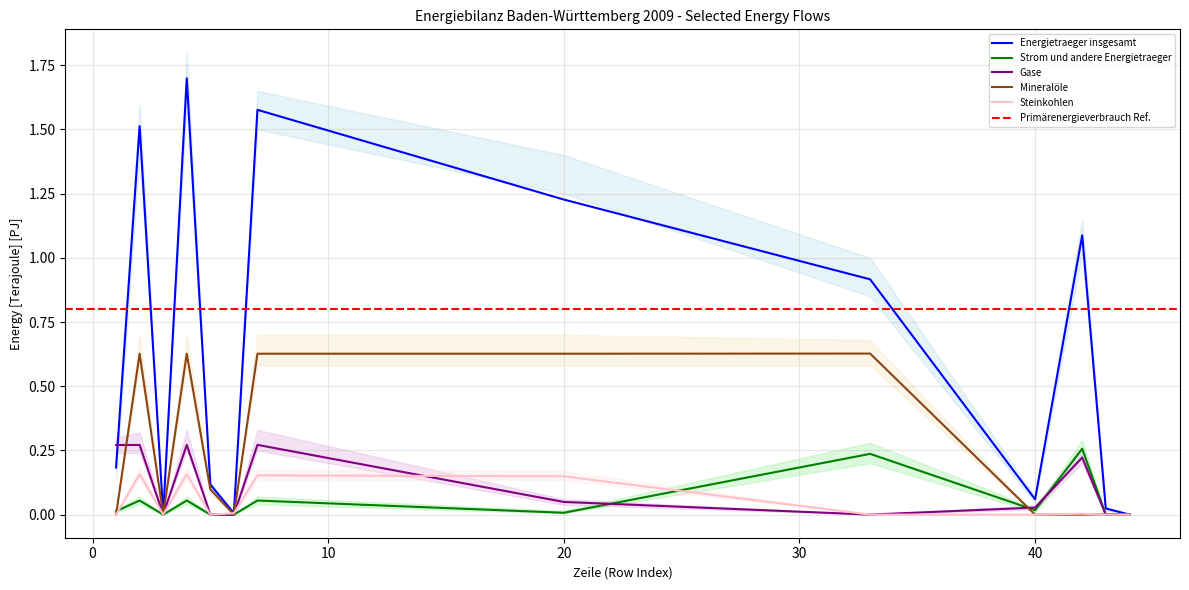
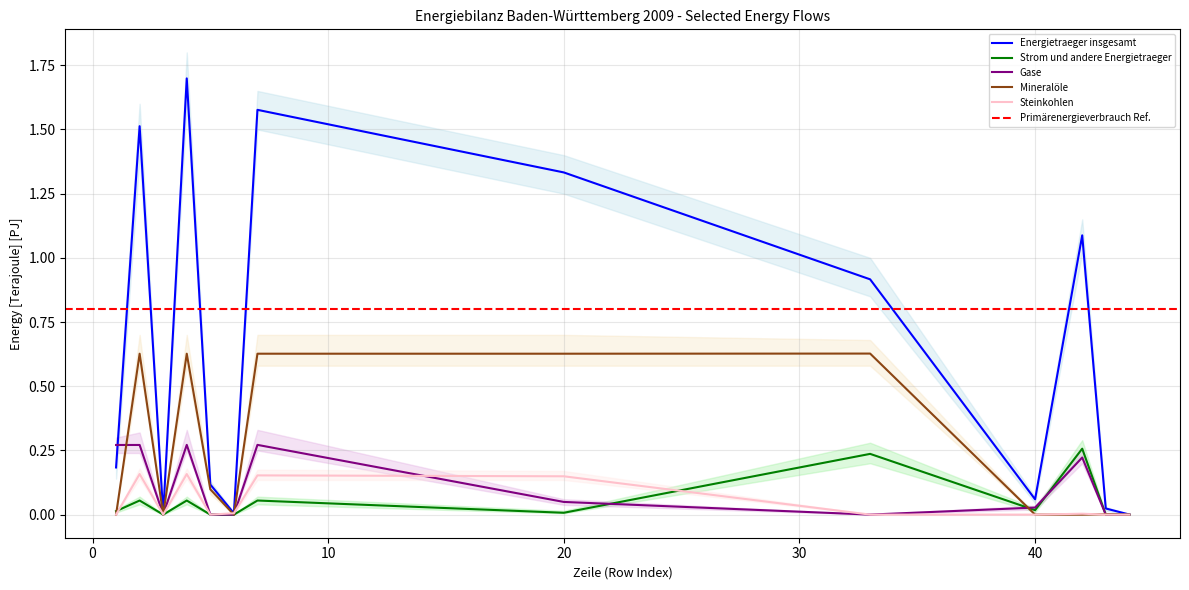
Energietraeger insgesamt, 20: 1.23 -> 1.33
